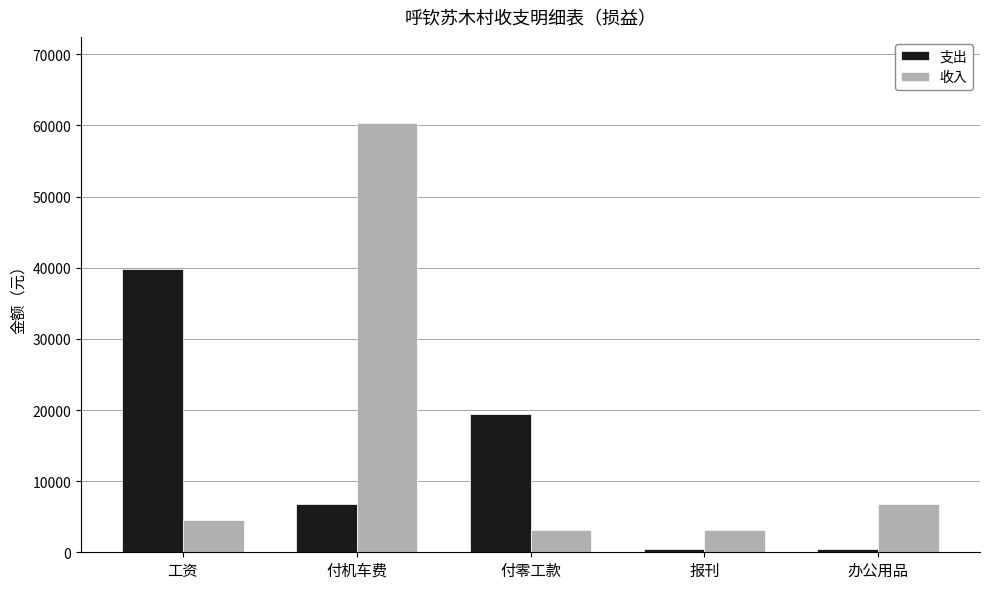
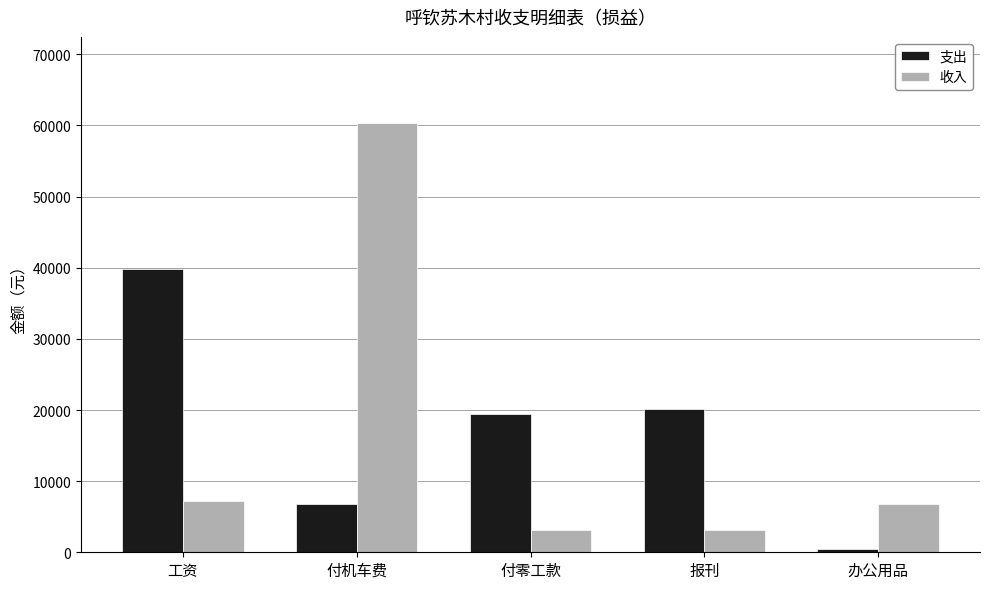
收入, 工资: 5000 -> 7000
支出, 报刊: 0 -> 20000
